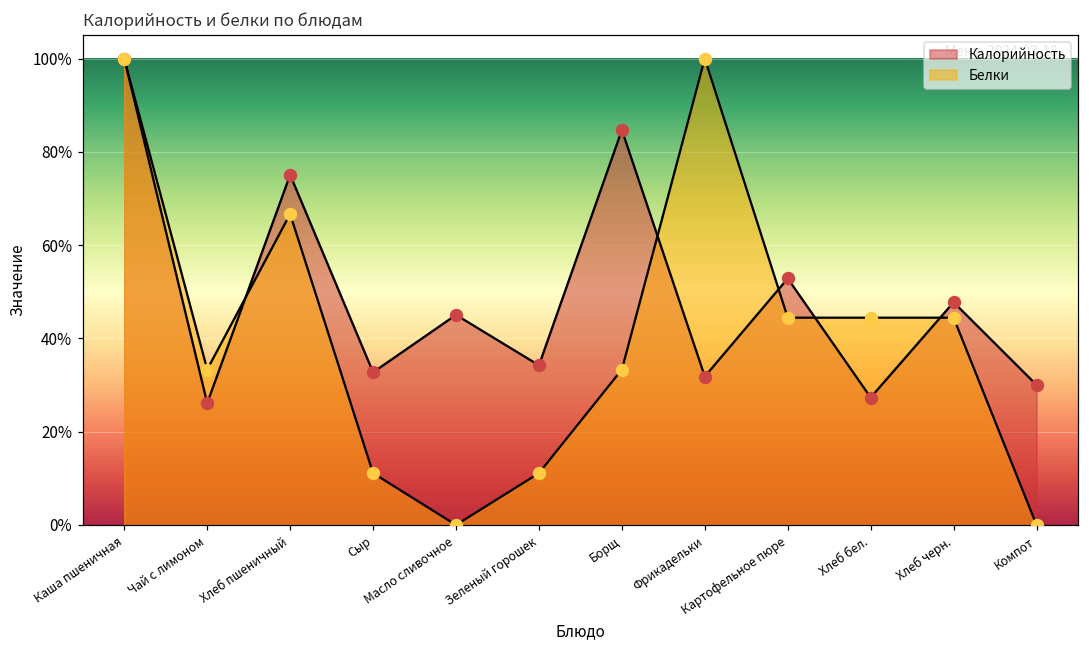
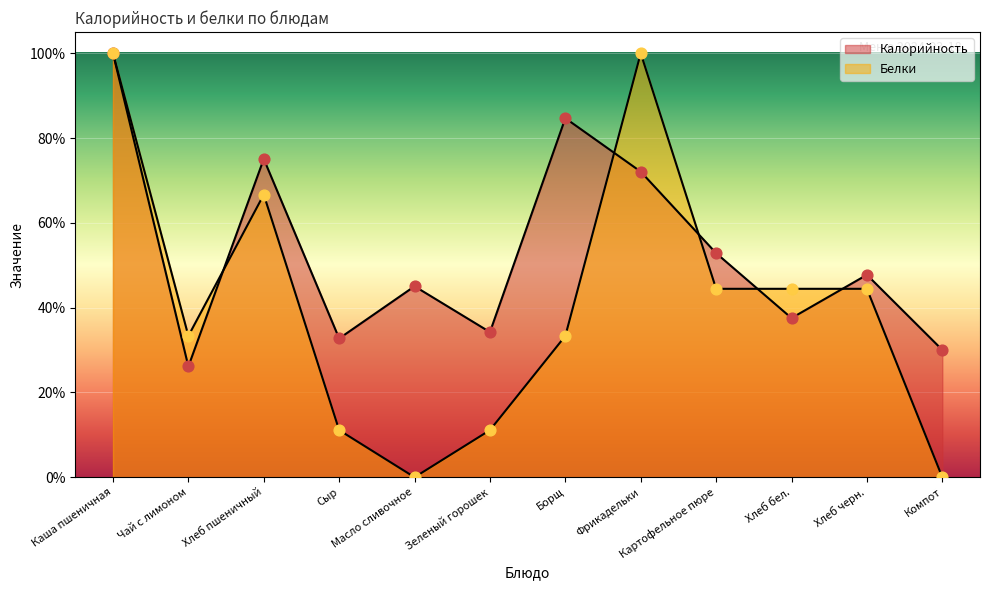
Калорийность, Фрикадельки: 32% -> 72%
Калорийность, Хлеб бел.: 27% -> 38%
